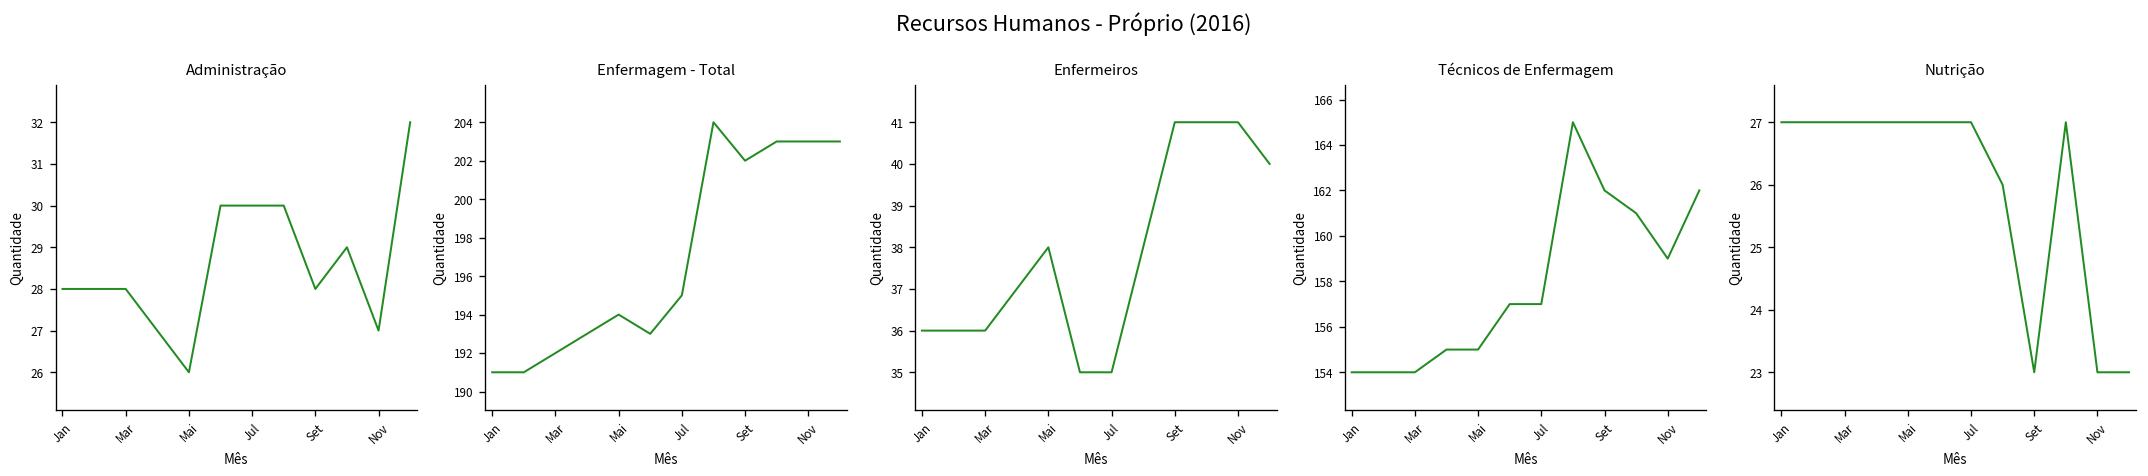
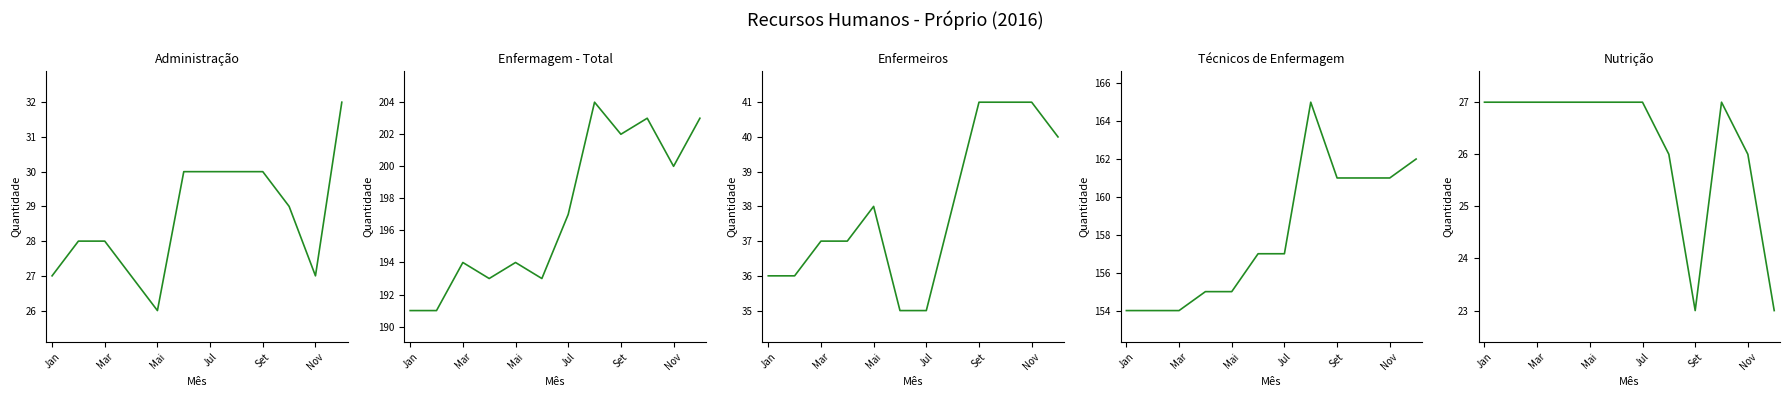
Administração, Jan: 28 -> 27
Administração, Set: 28 -> 30
Enfermagem - Total, Mar: 192 -> 194
Enfermagem - Total, Jul: 195 -> 197
Enfermagem - Total, Nov: 203 -> 200
Enfermeiros, Mar: 36 -> 37
Técnicos de Enfermagem, Set: 162 -> 161
Técnicos de Enfermagem, Nov: 159 -> 161
Nutrição, Nov: 23 -> 26
